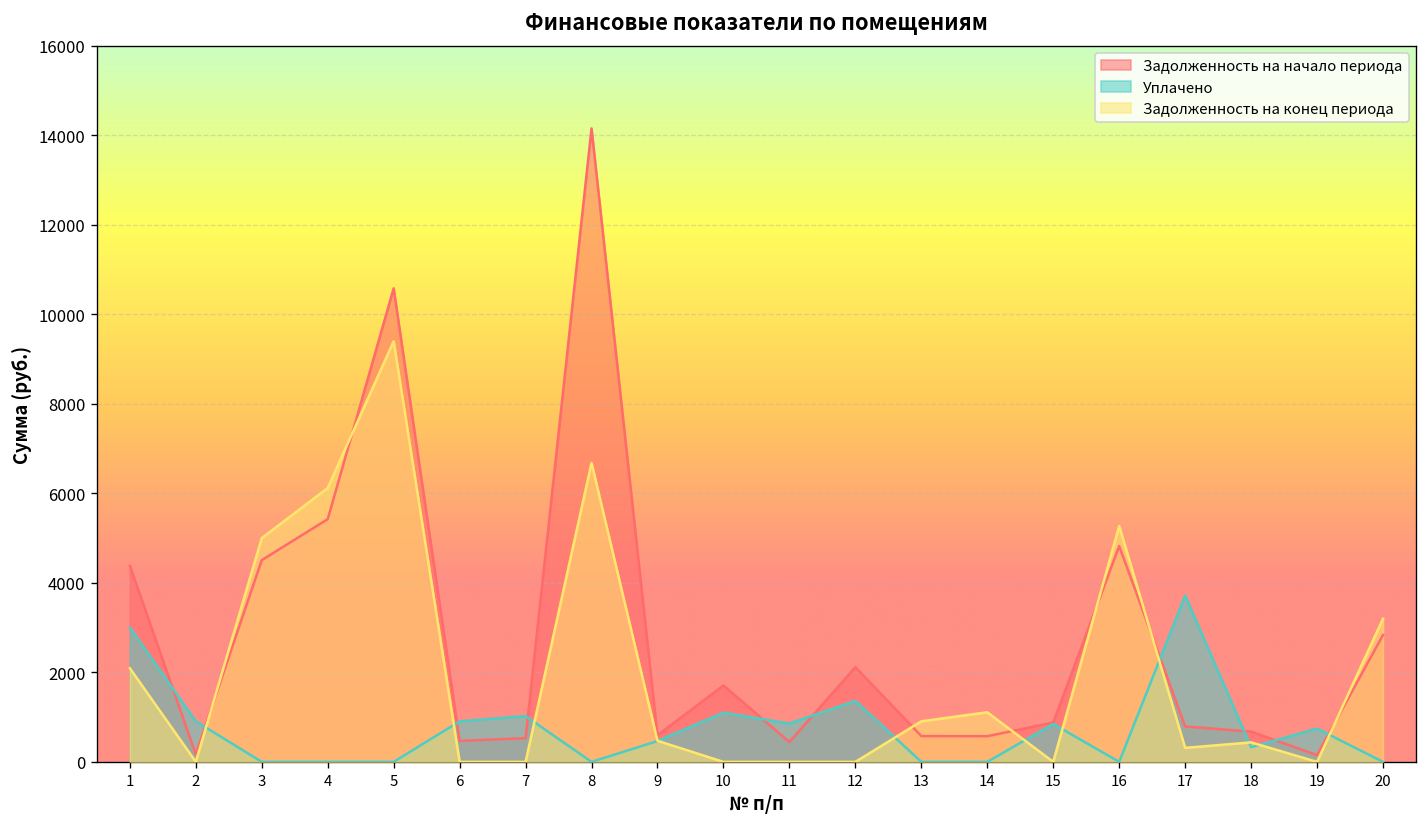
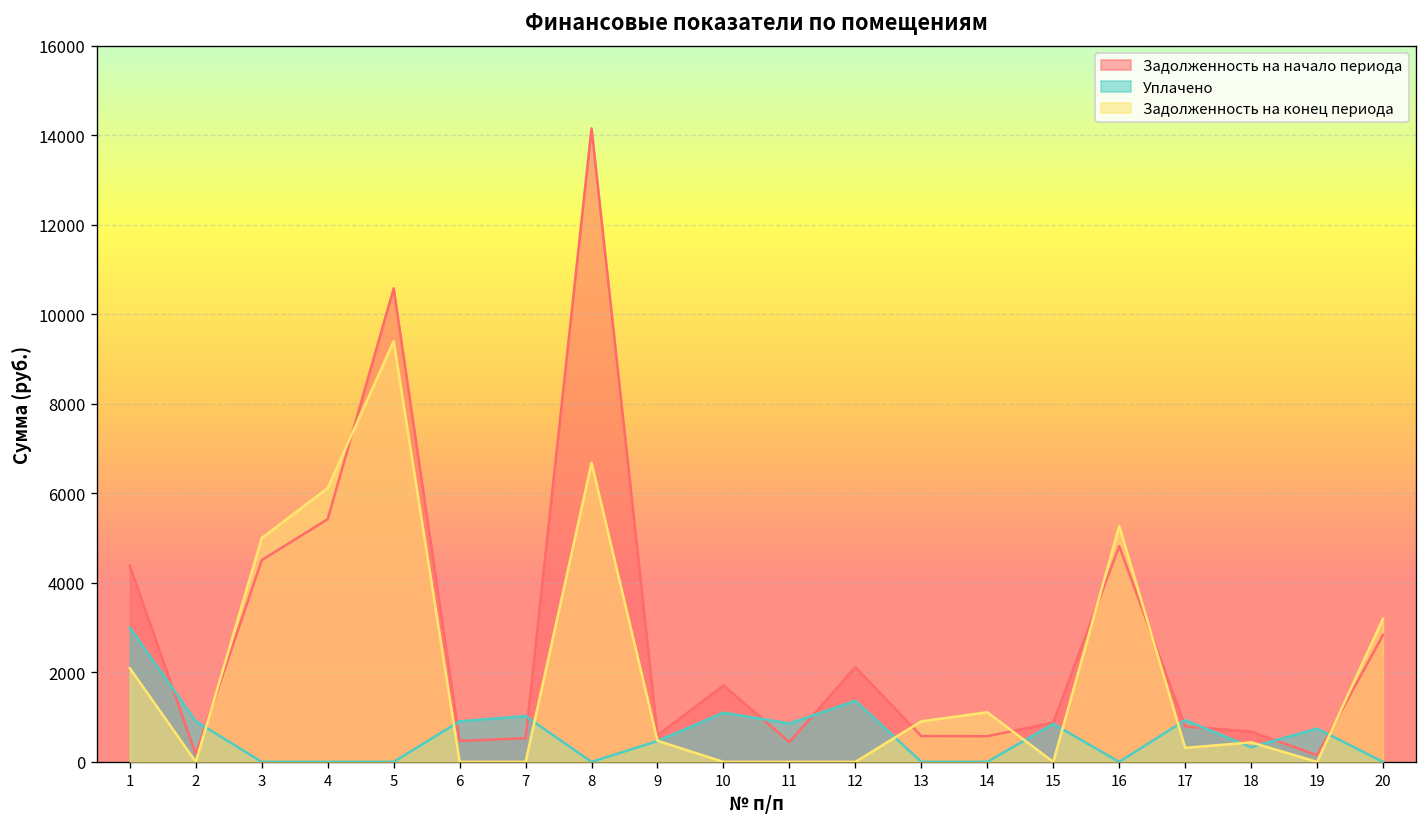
Уплачено, 17: 3700 -> 900
